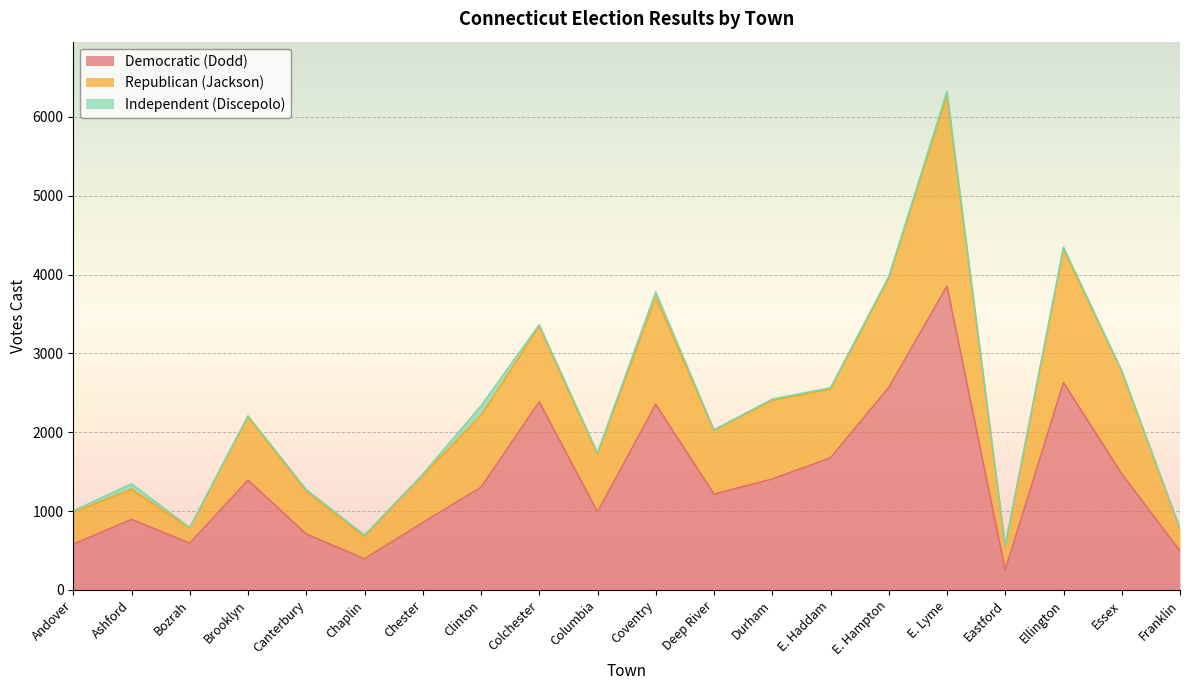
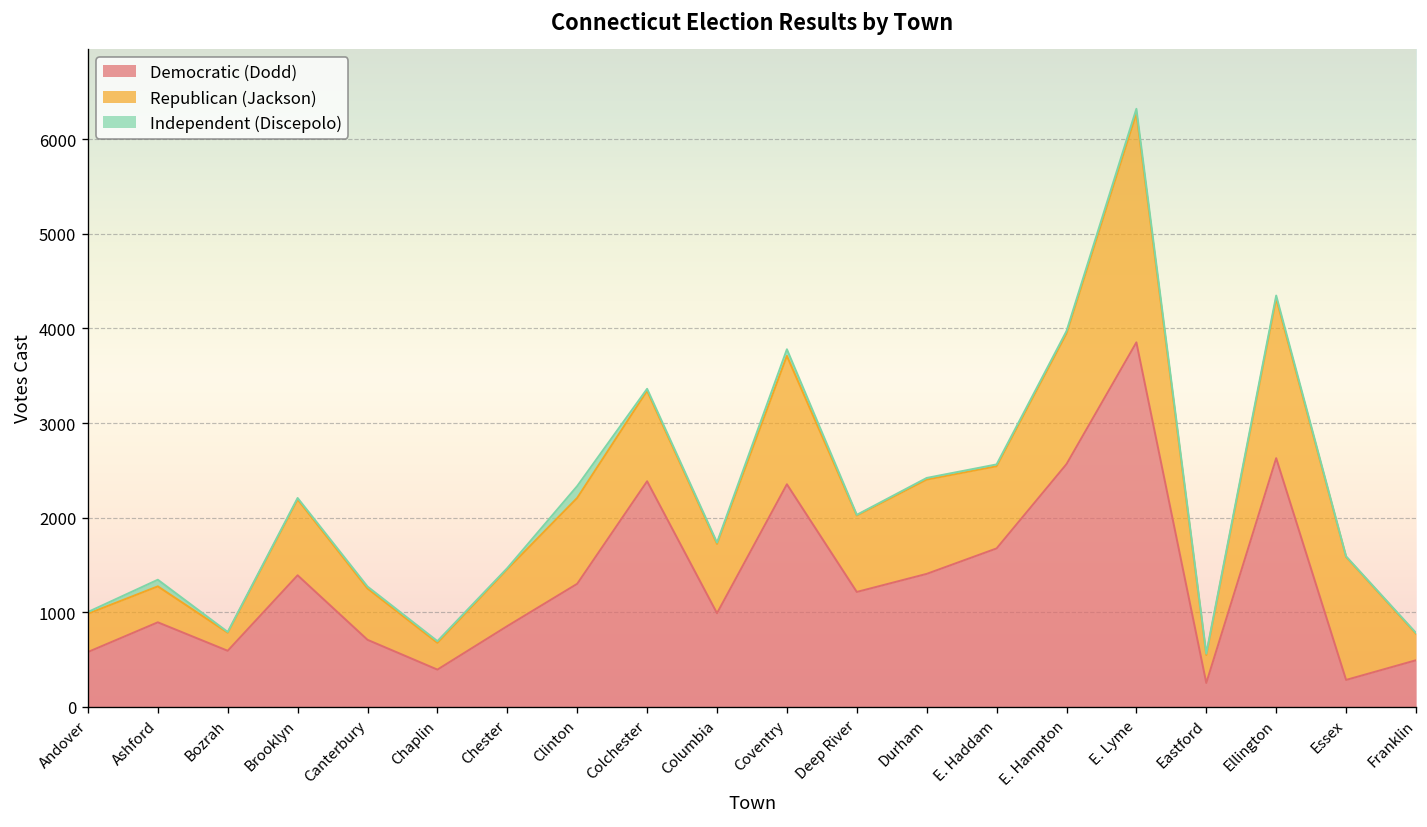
Democratic (Dodd), Essex: 1500 -> 300
